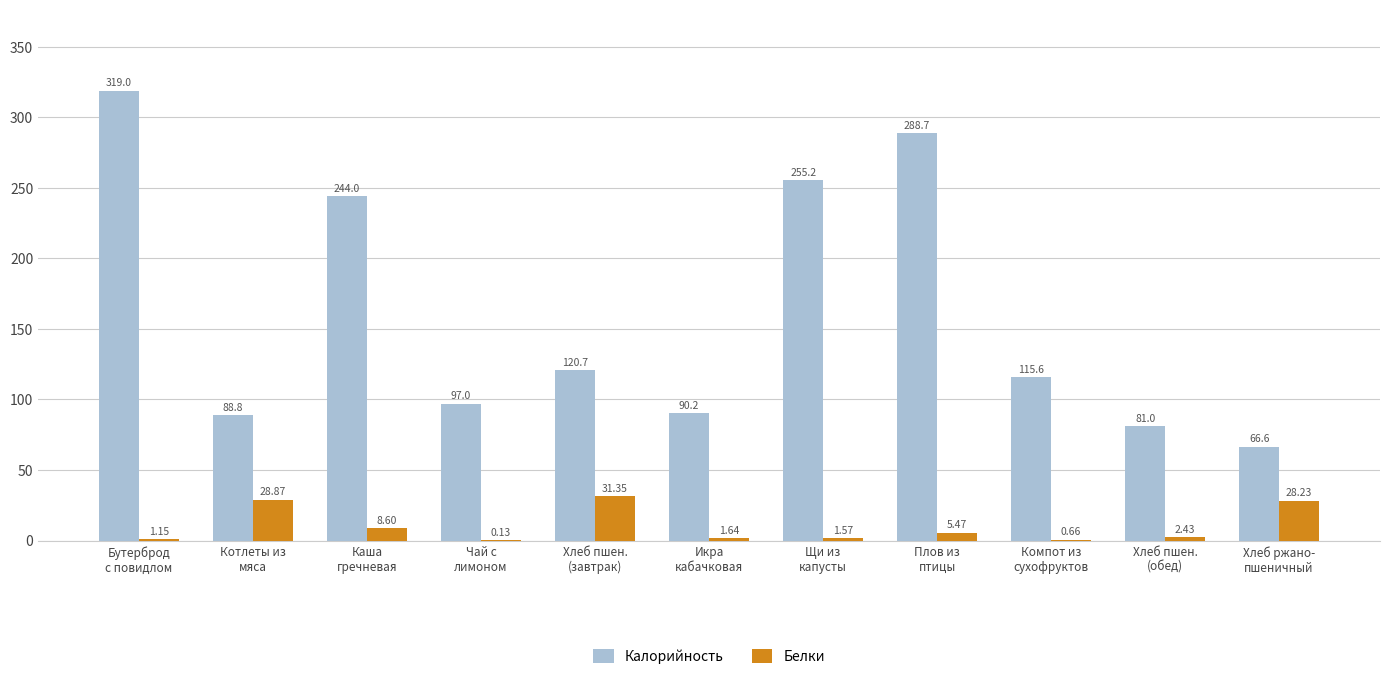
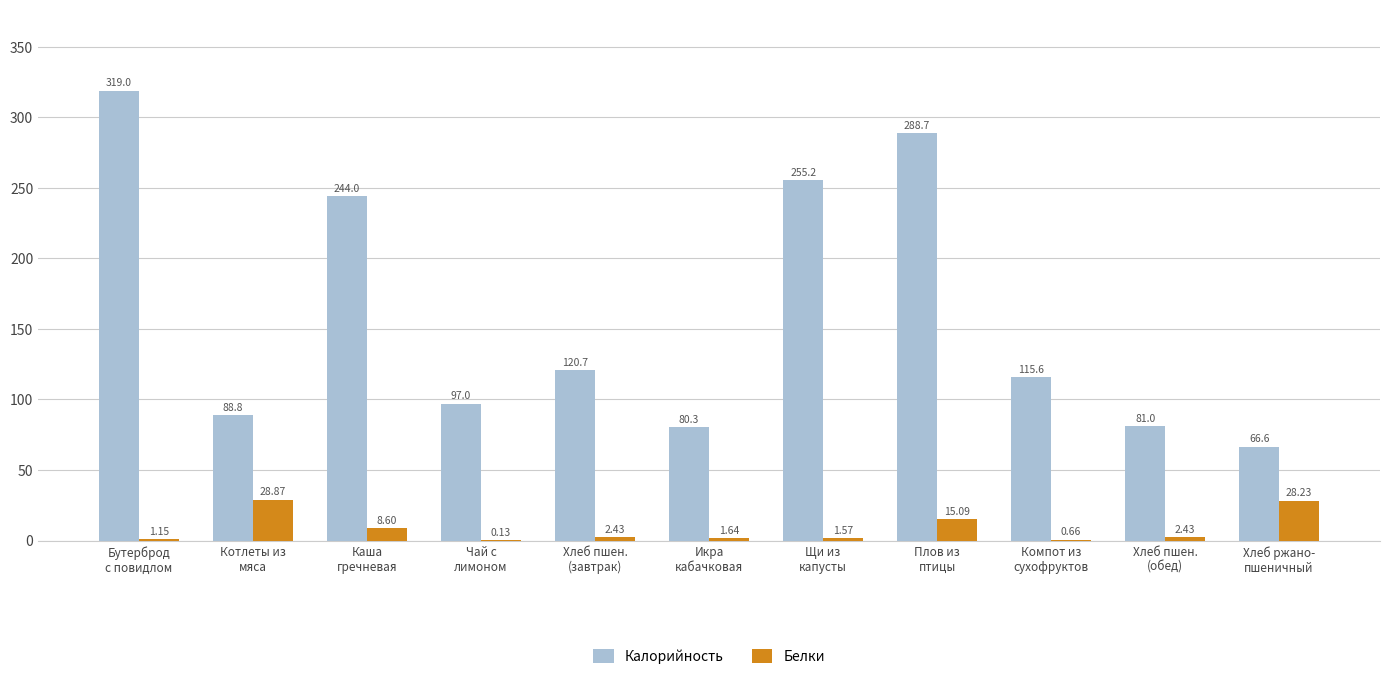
Белки, Хлеб пшен. (завтрак): 31.35 -> 2.43
Калорийность, Икра кабачковая: 90.2 -> 80.3
Белки, Плов из птицы: 5.47 -> 15.09
